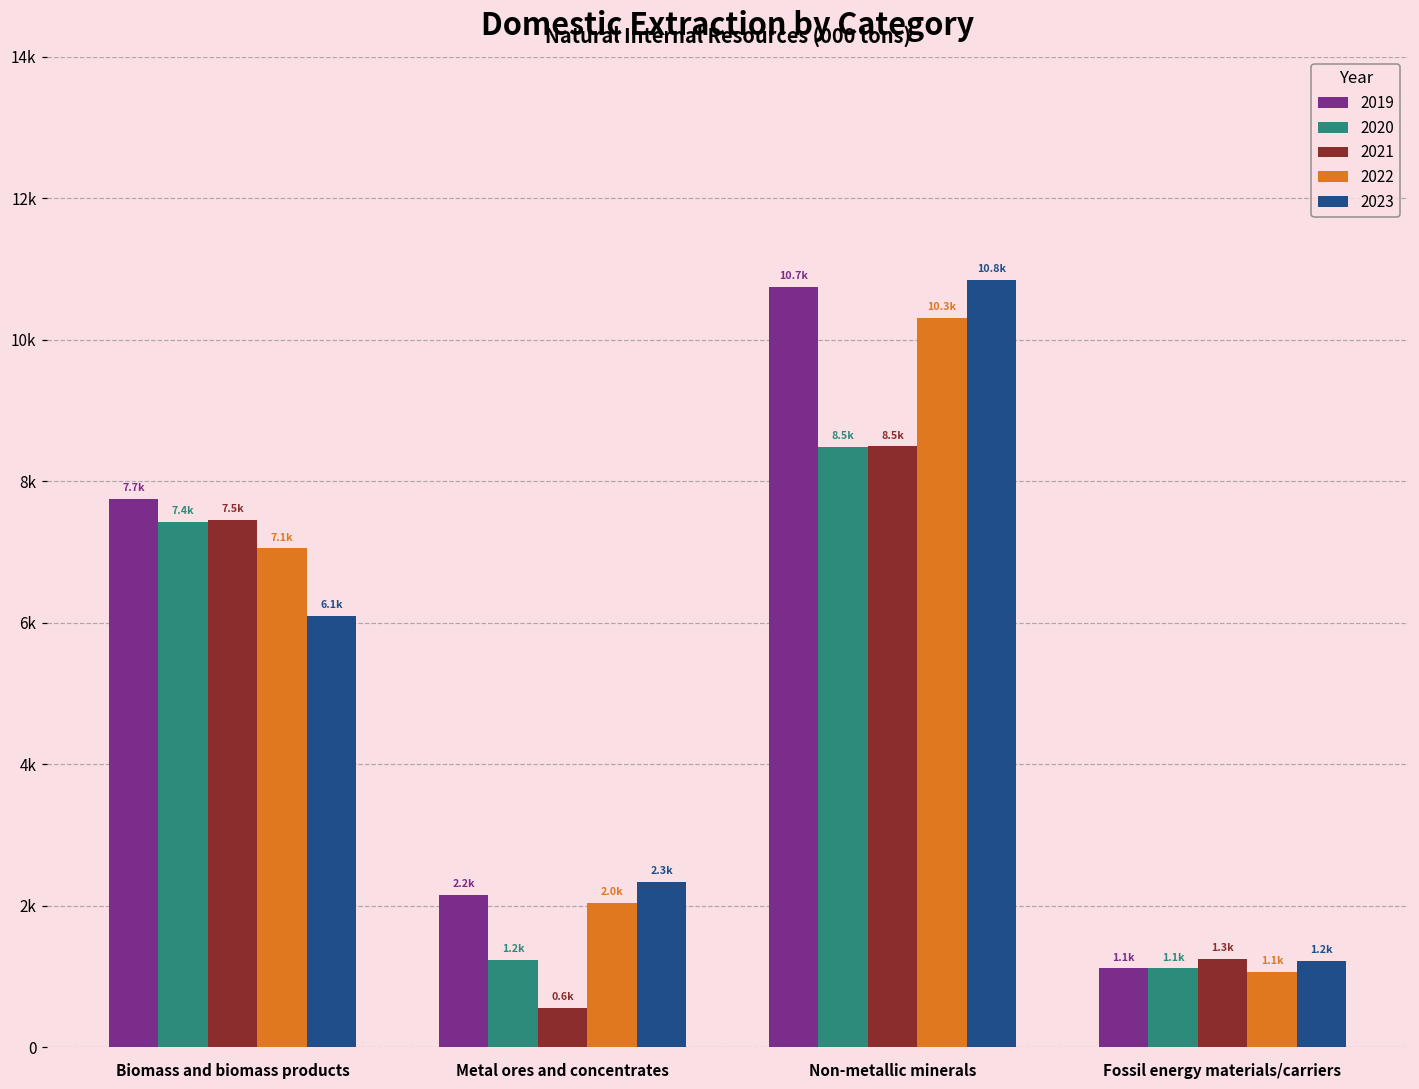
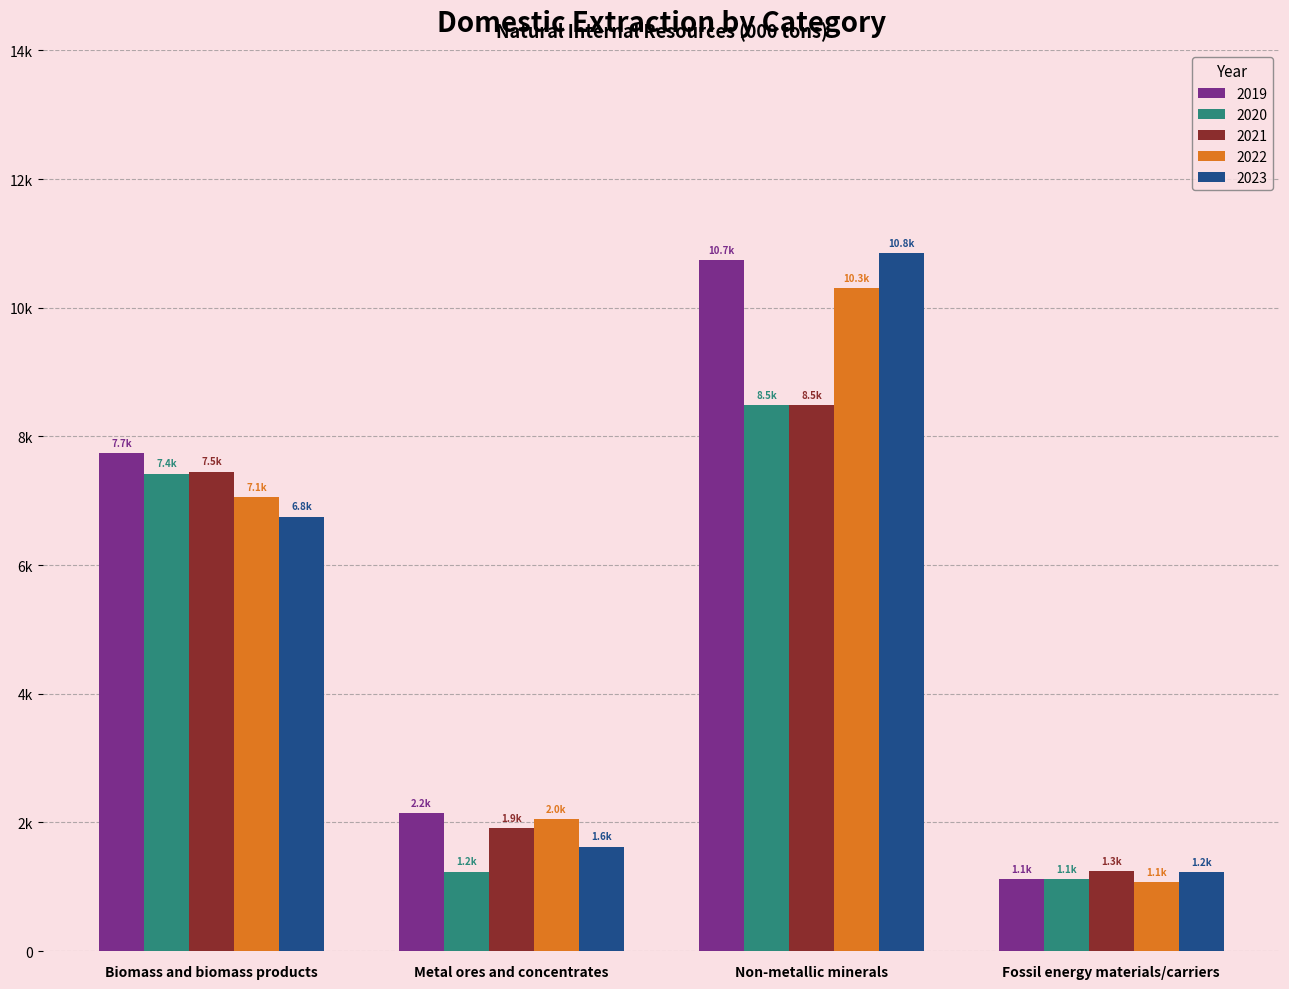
2023, Biomass and biomass products: 6.1k -> 6.8k
2021, Metal ores and concentrates: 0.6k -> 1.9k
2023, Metal ores and concentrates: 2.3k -> 1.6k
